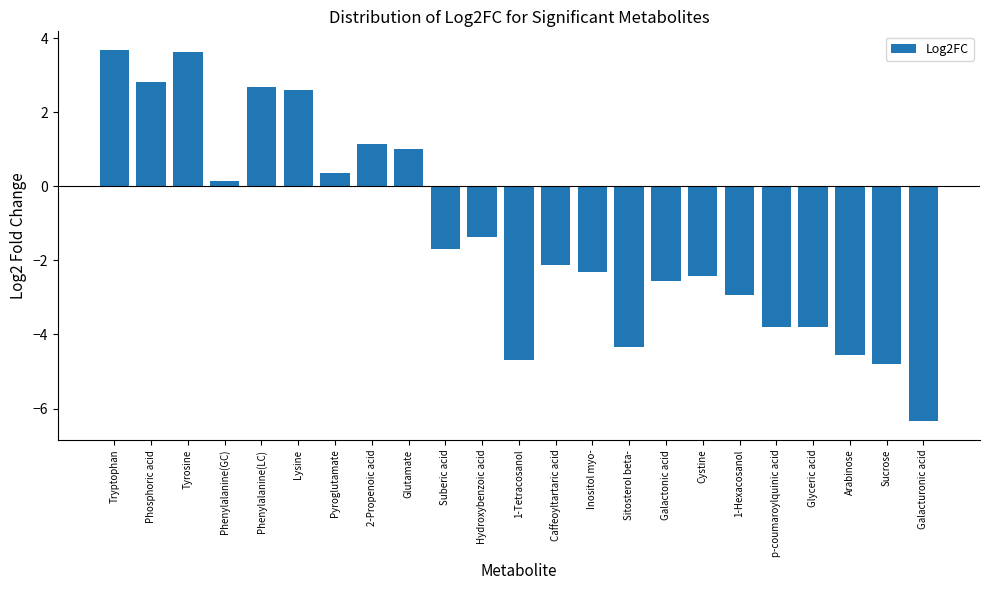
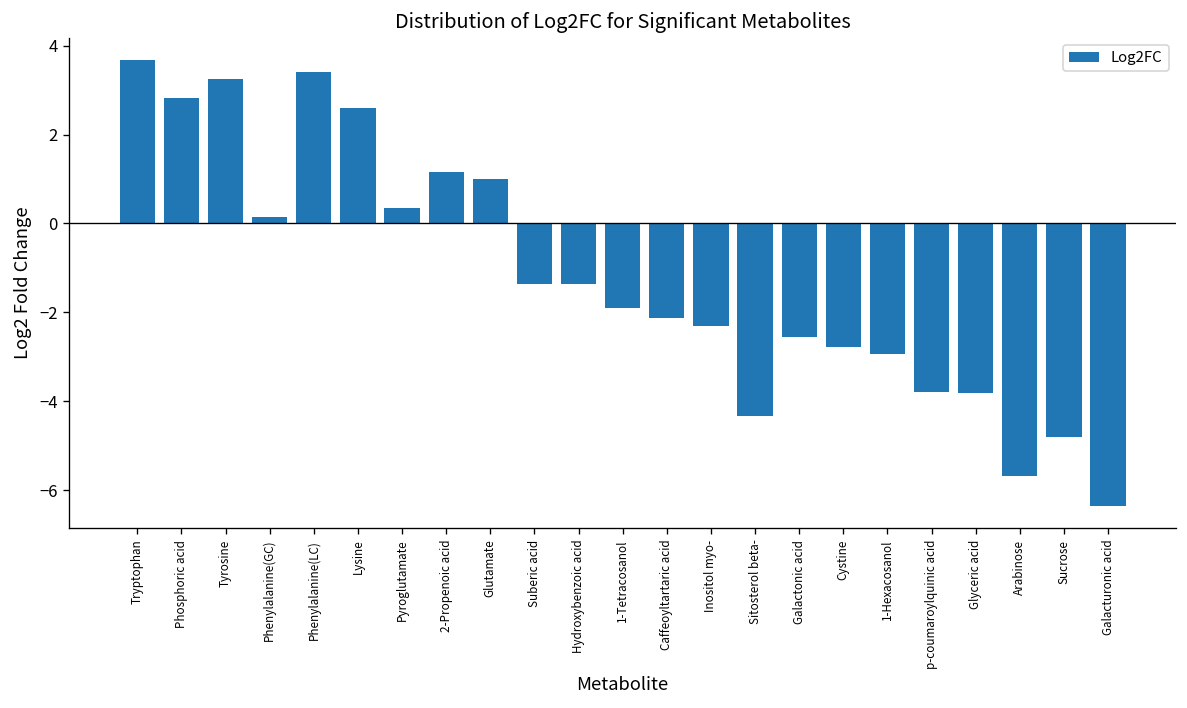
Tyrosine: 3.6 -> 3.3
Phenylalanine(LC): 2.7 -> 3.4
Suberic acid: -1.7 -> -1.4
1-Tetracosanol: -4.7 -> -1.9
Cystine: -2.4 -> -2.8
Arabinose: -4.6 -> -5.7
